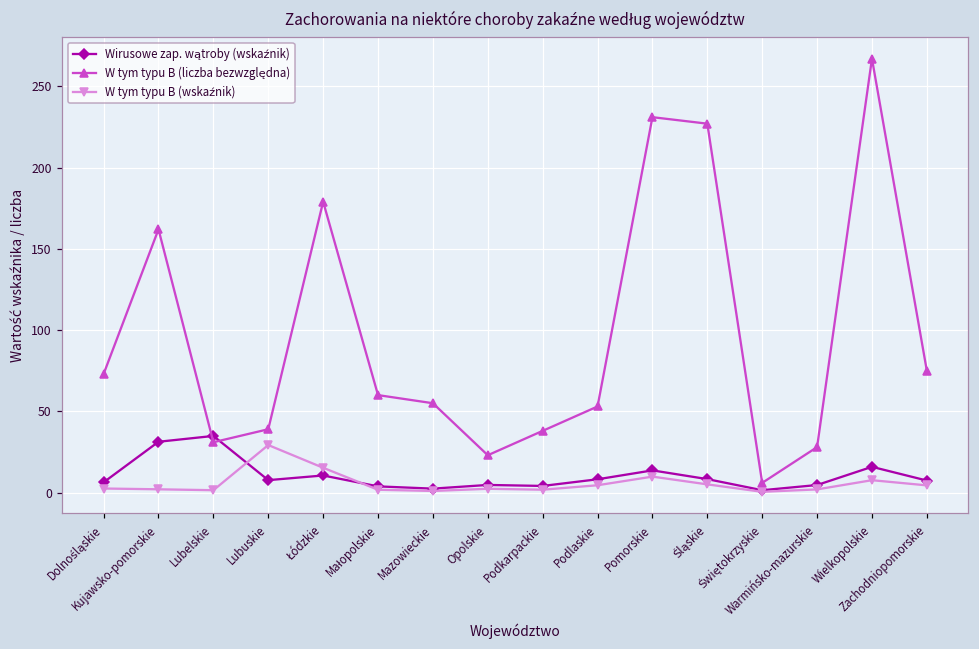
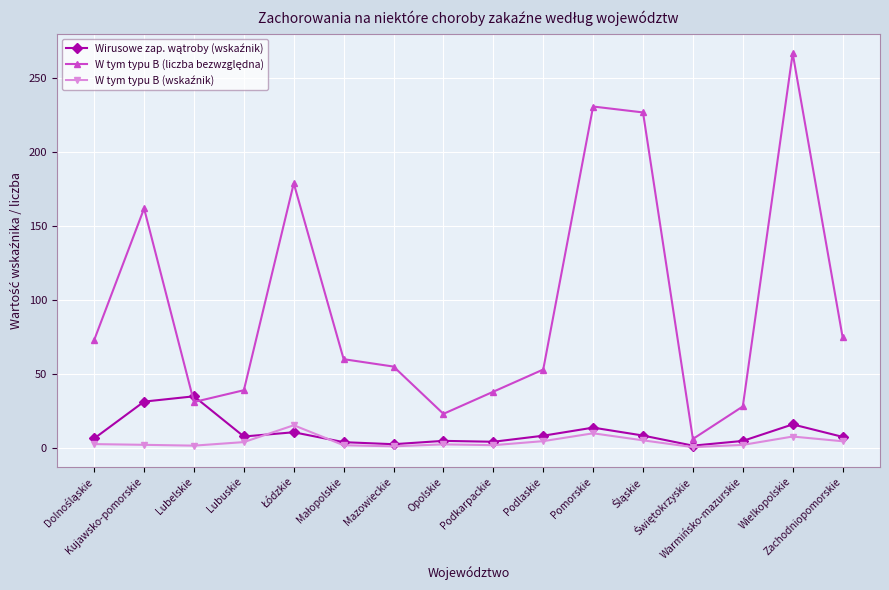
W tym typu B (wskaźnik), Lubuskie: 29 -> 4
